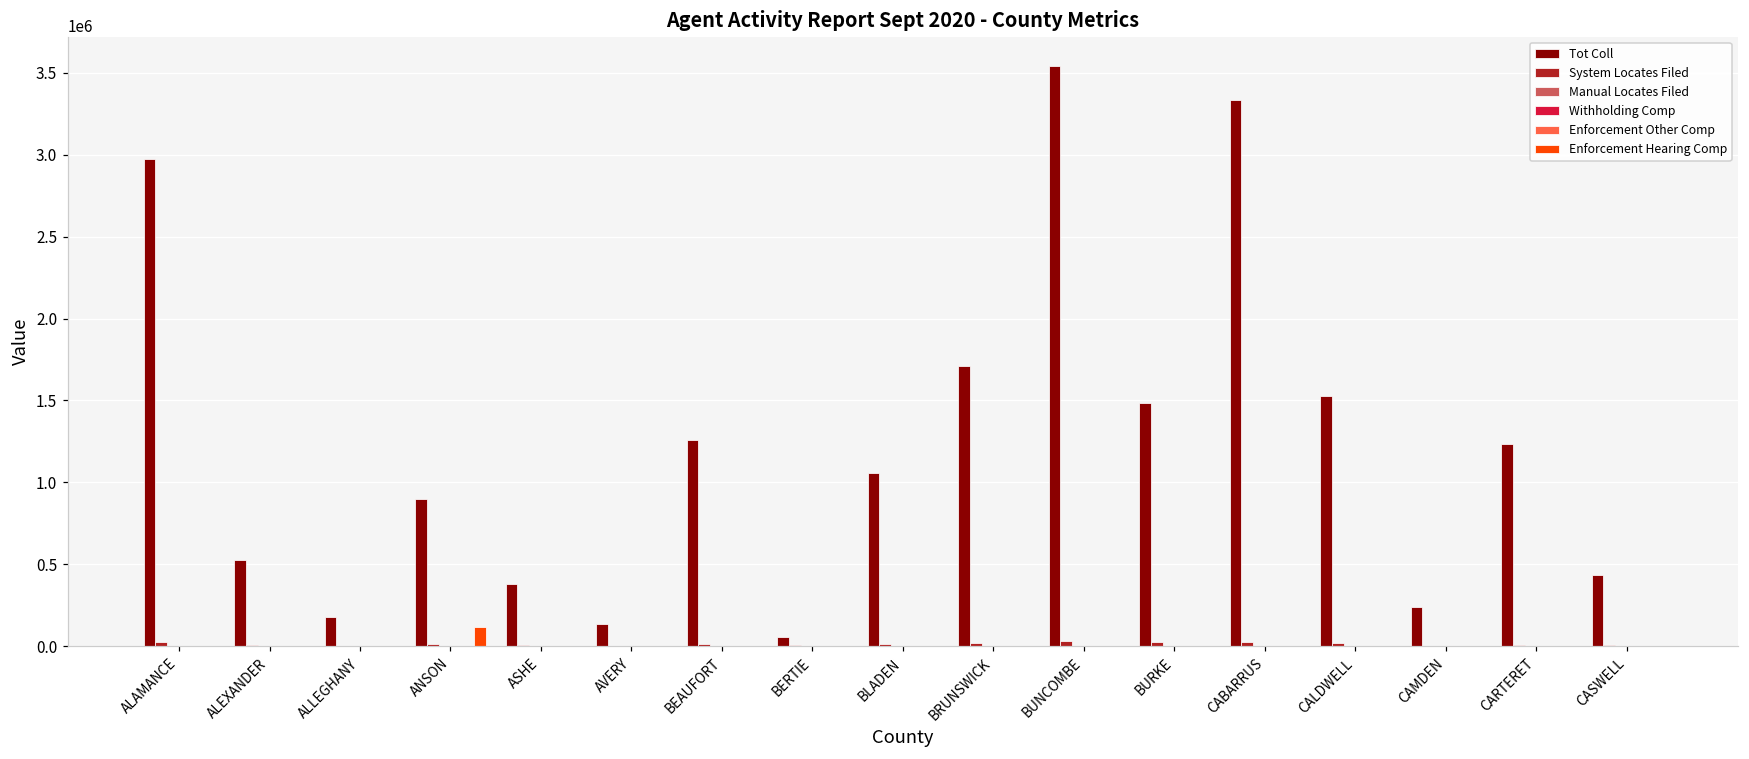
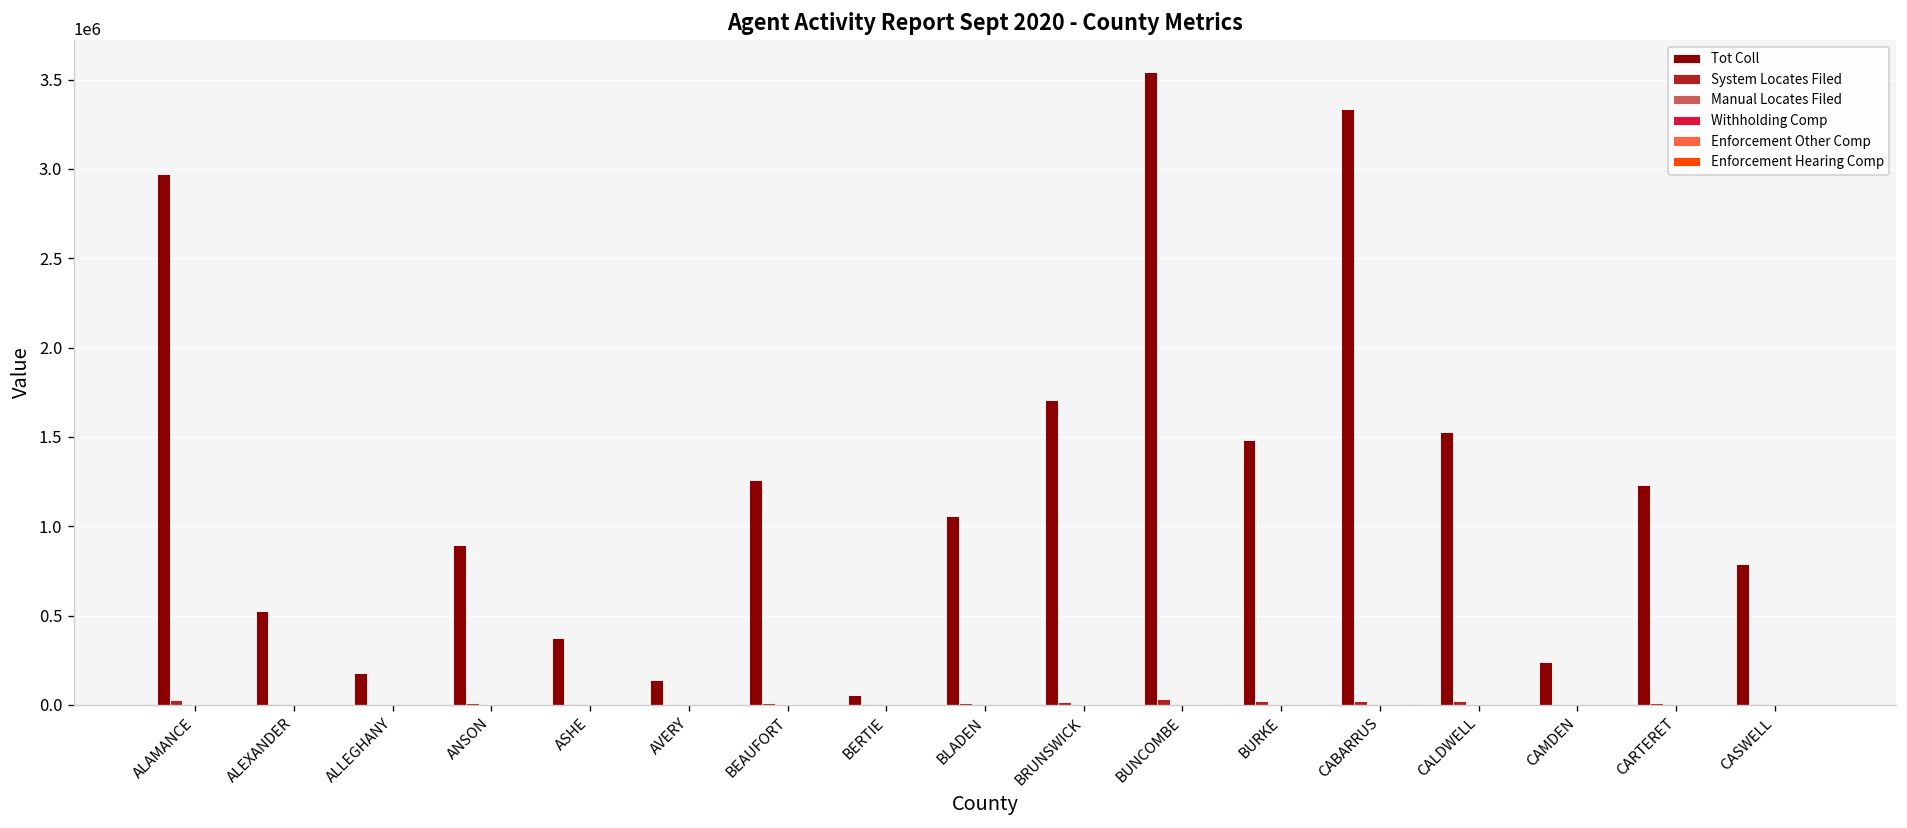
Enforcement Hearing Comp, ANSON: 110000 -> 0
Tot Coll, CASWELL: 430000 -> 790000
